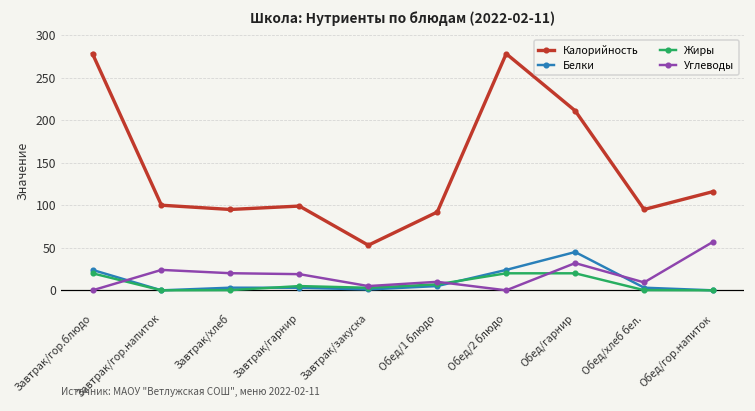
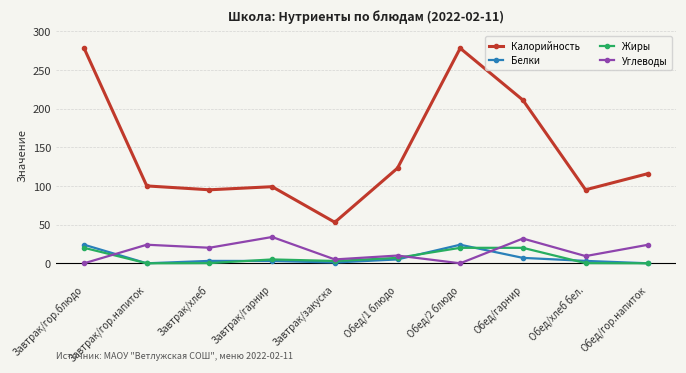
Углеводы, Завтрак/гарнир: 20 -> 30
Калорийность, Обед/1 блюдо: 90 -> 120
Белки, Обед/гарнир: 50 -> 10
Углеводы, Обед/гор.напиток: 60 -> 20
